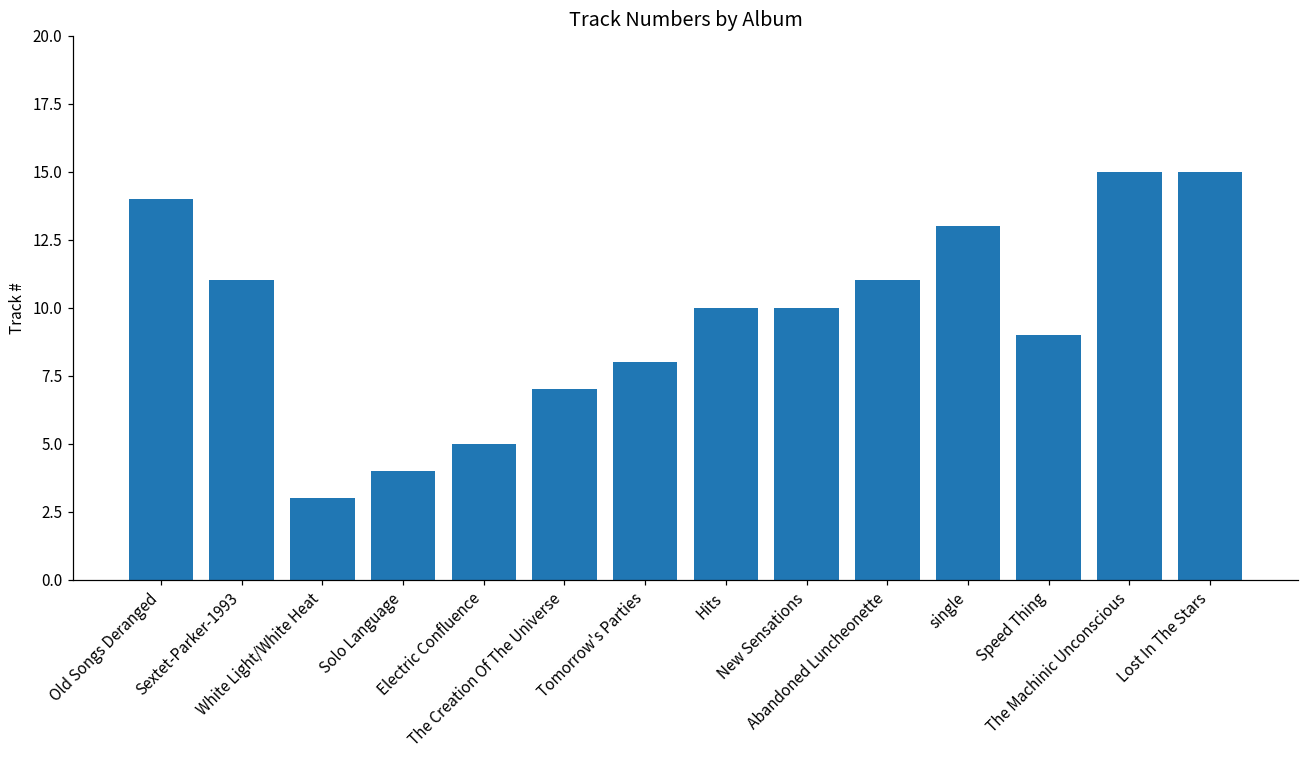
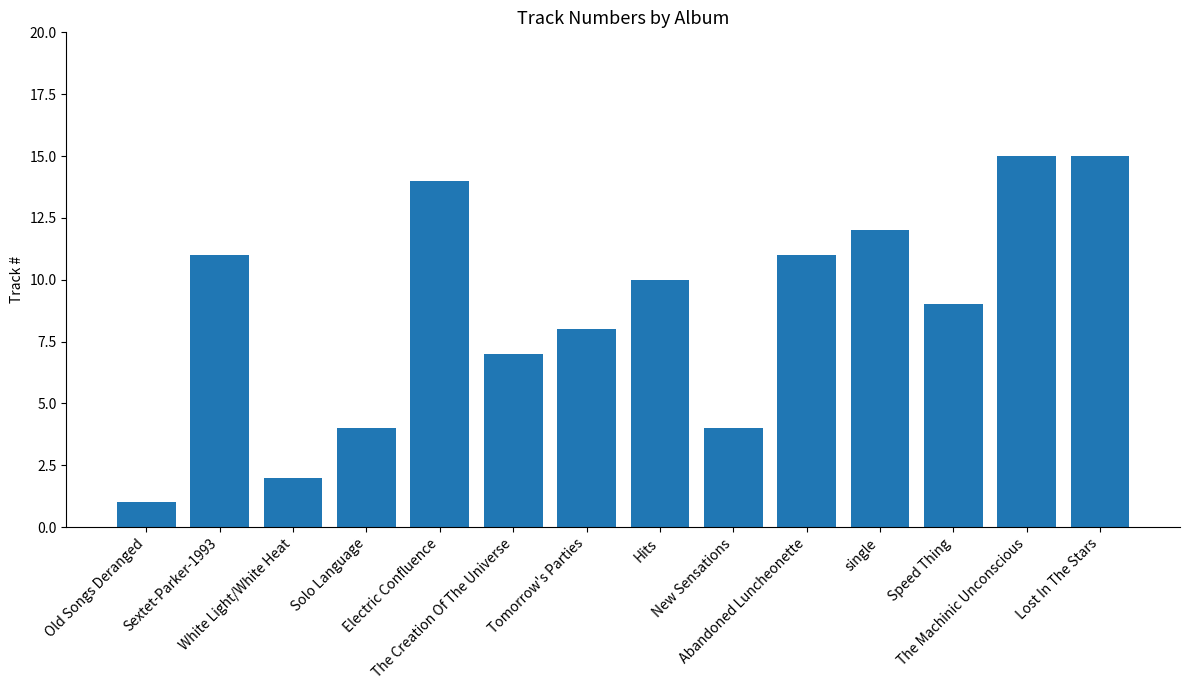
Old Songs Deranged: 14 -> 1
White Light/White Heat: 3 -> 2
Electric Confluence: 5 -> 14
New Sensations: 10 -> 4
single: 13 -> 12
